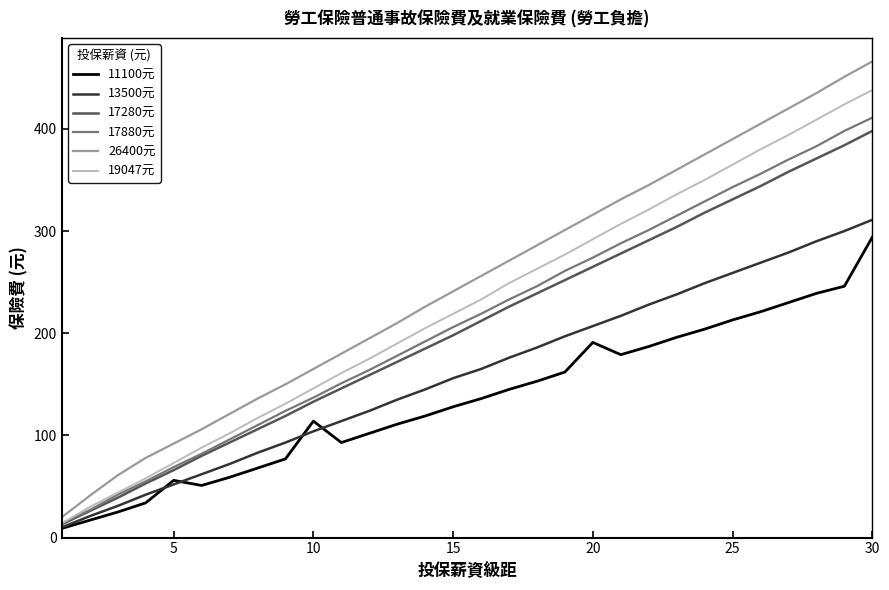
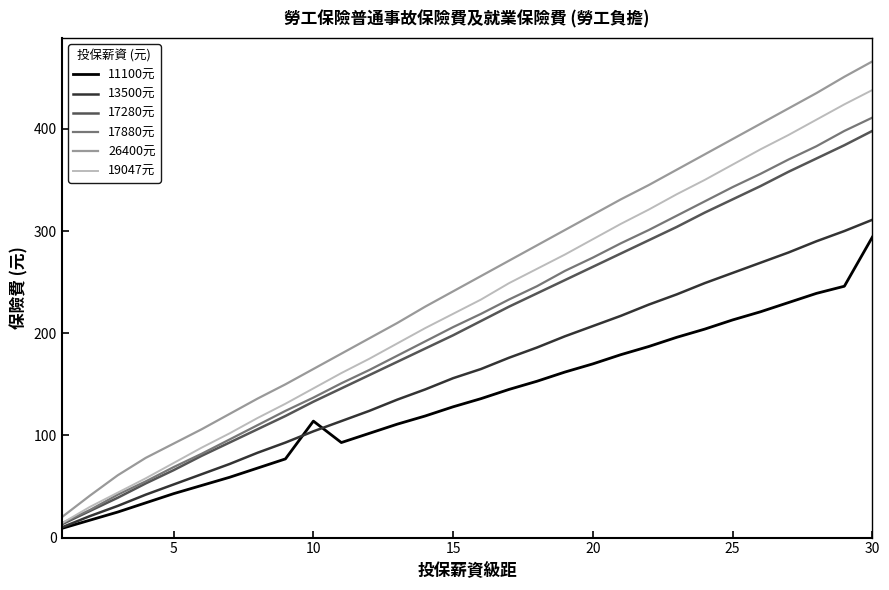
11100元, 5: 56 -> 43
11100元, 20: 191 -> 170
